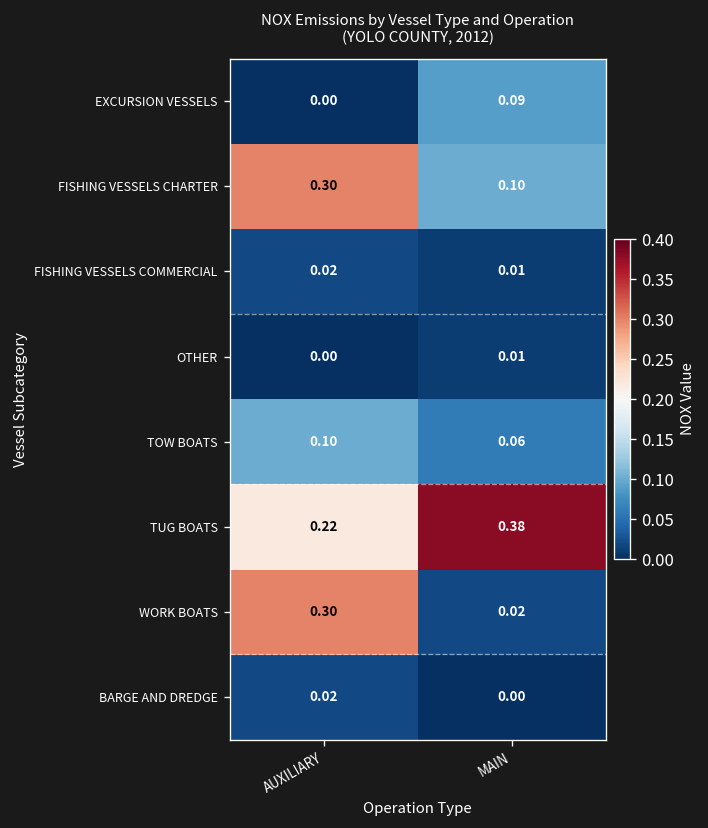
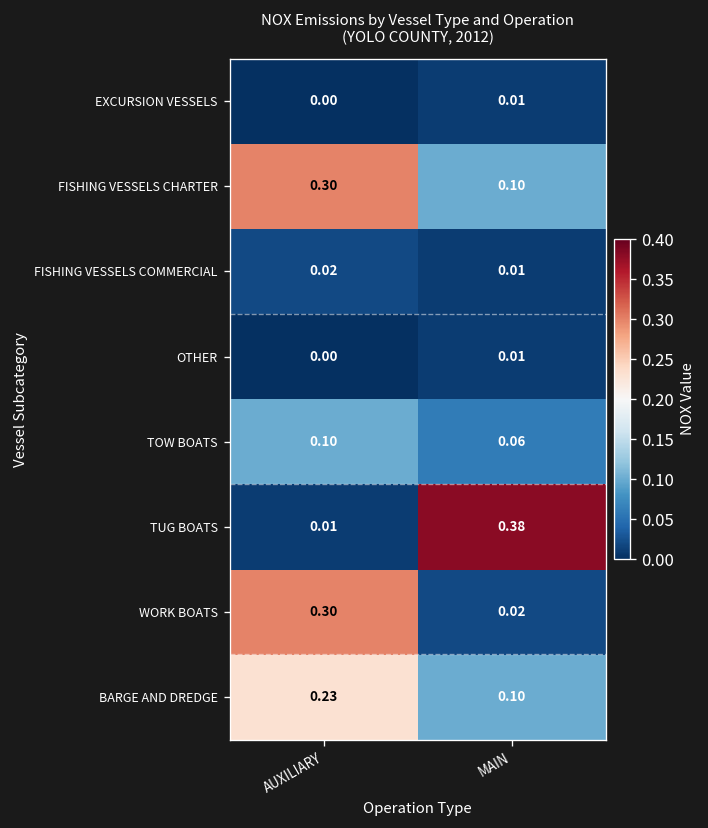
EXCURSION VESSELS, MAIN: 0.09 -> 0.01
TUG BOATS, AUXILIARY: 0.22 -> 0.01
BARGE AND DREDGE, AUXILIARY: 0.02 -> 0.23
BARGE AND DREDGE, MAIN: 0.00 -> 0.10
